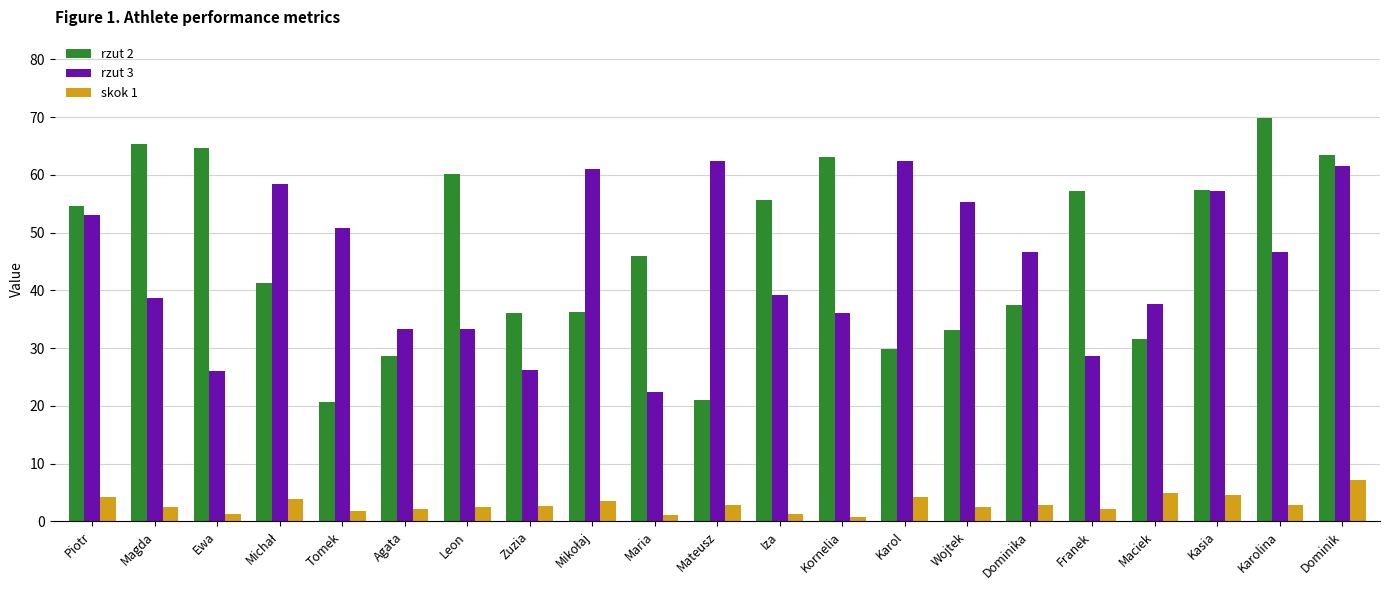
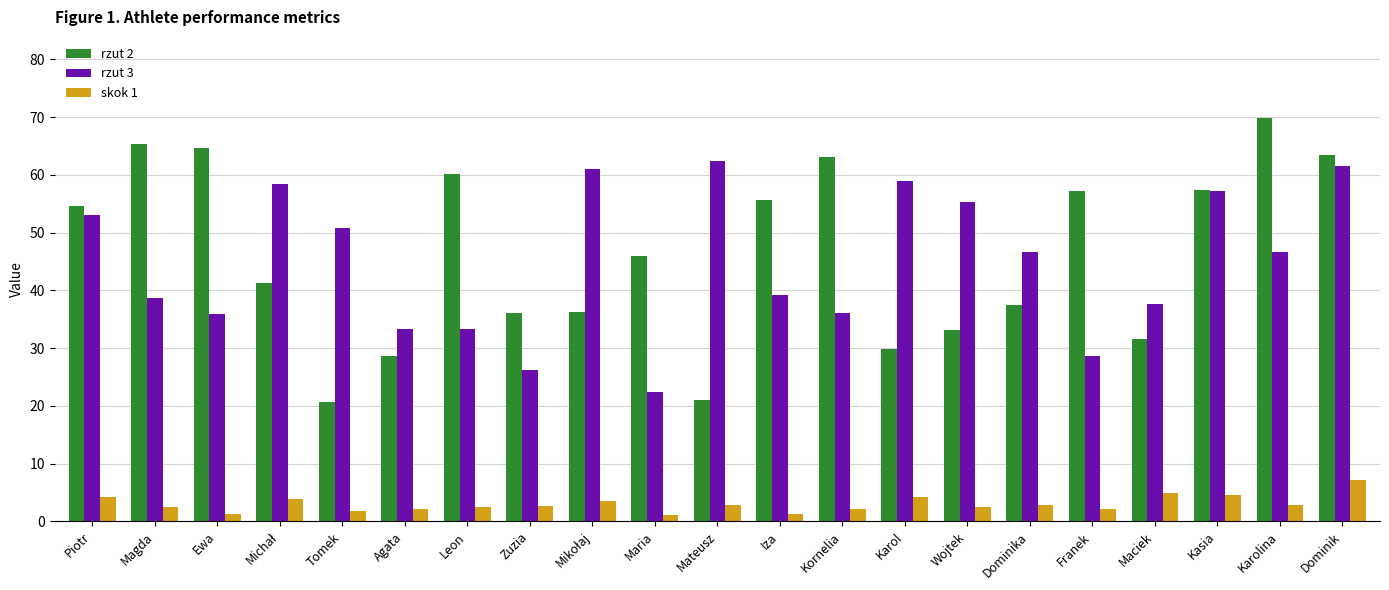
rzut 3, Ewa: 26 -> 36
skok 1, Kornelia: 1 -> 2
rzut 3, Karol: 62 -> 59
